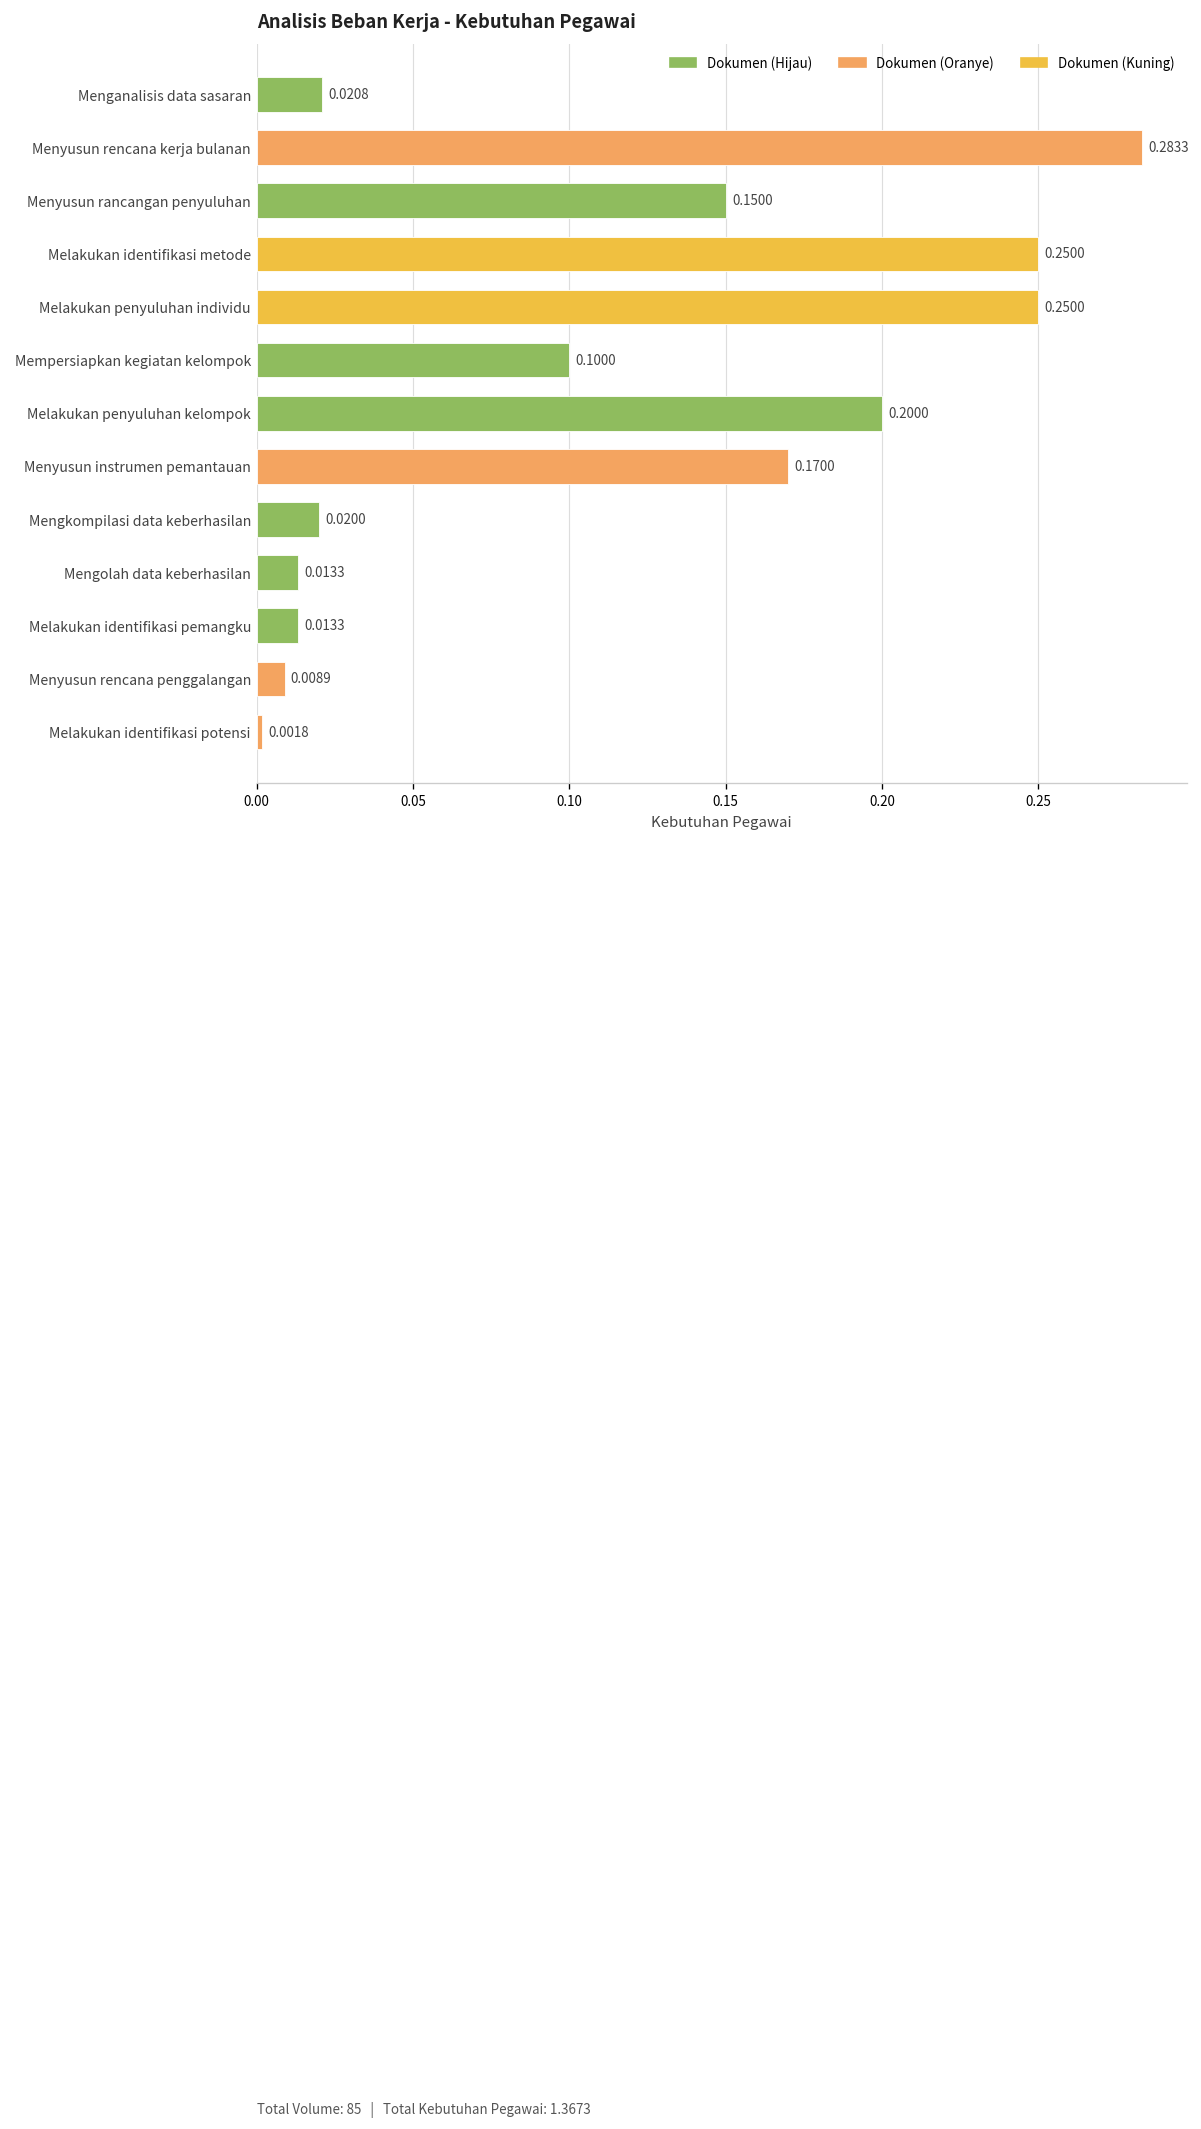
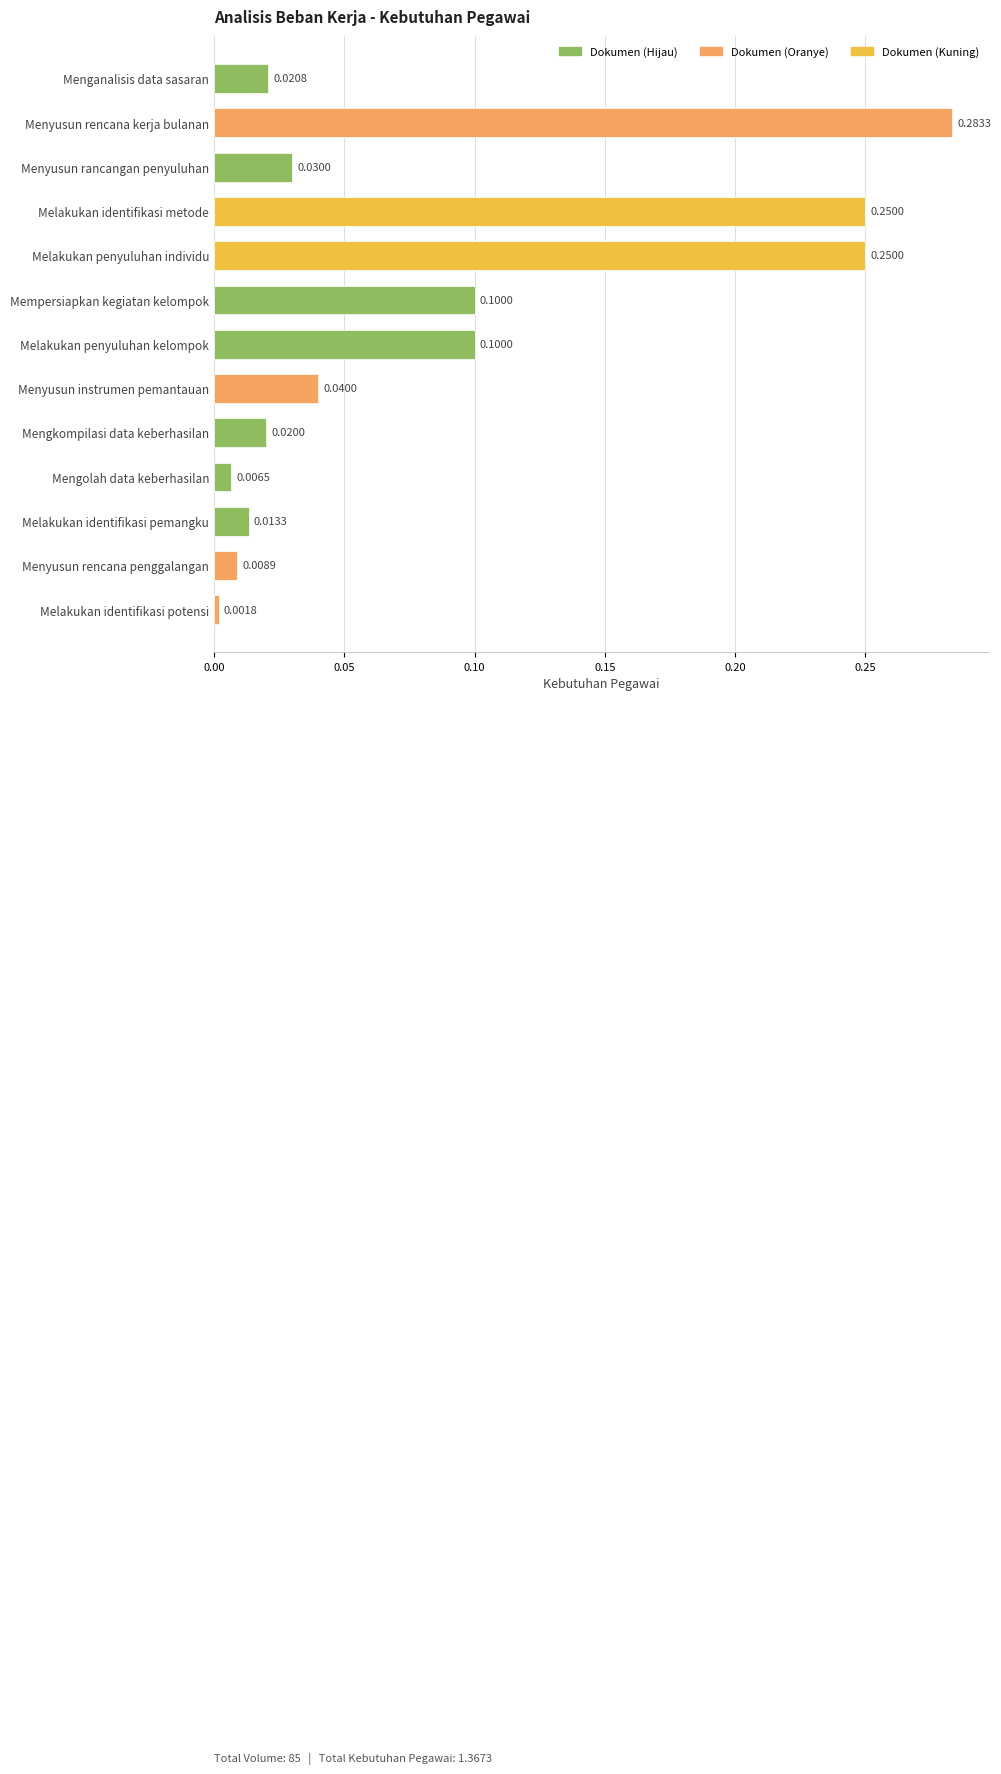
Menyusun rancangan penyuluhan: 0.1500 -> 0.0300
Melakukan penyuluhan kelompok: 0.2000 -> 0.1000
Menyusun instrumen pemantauan: 0.1700 -> 0.0400
Mengolah data keberhasilan: 0.0133 -> 0.0065
